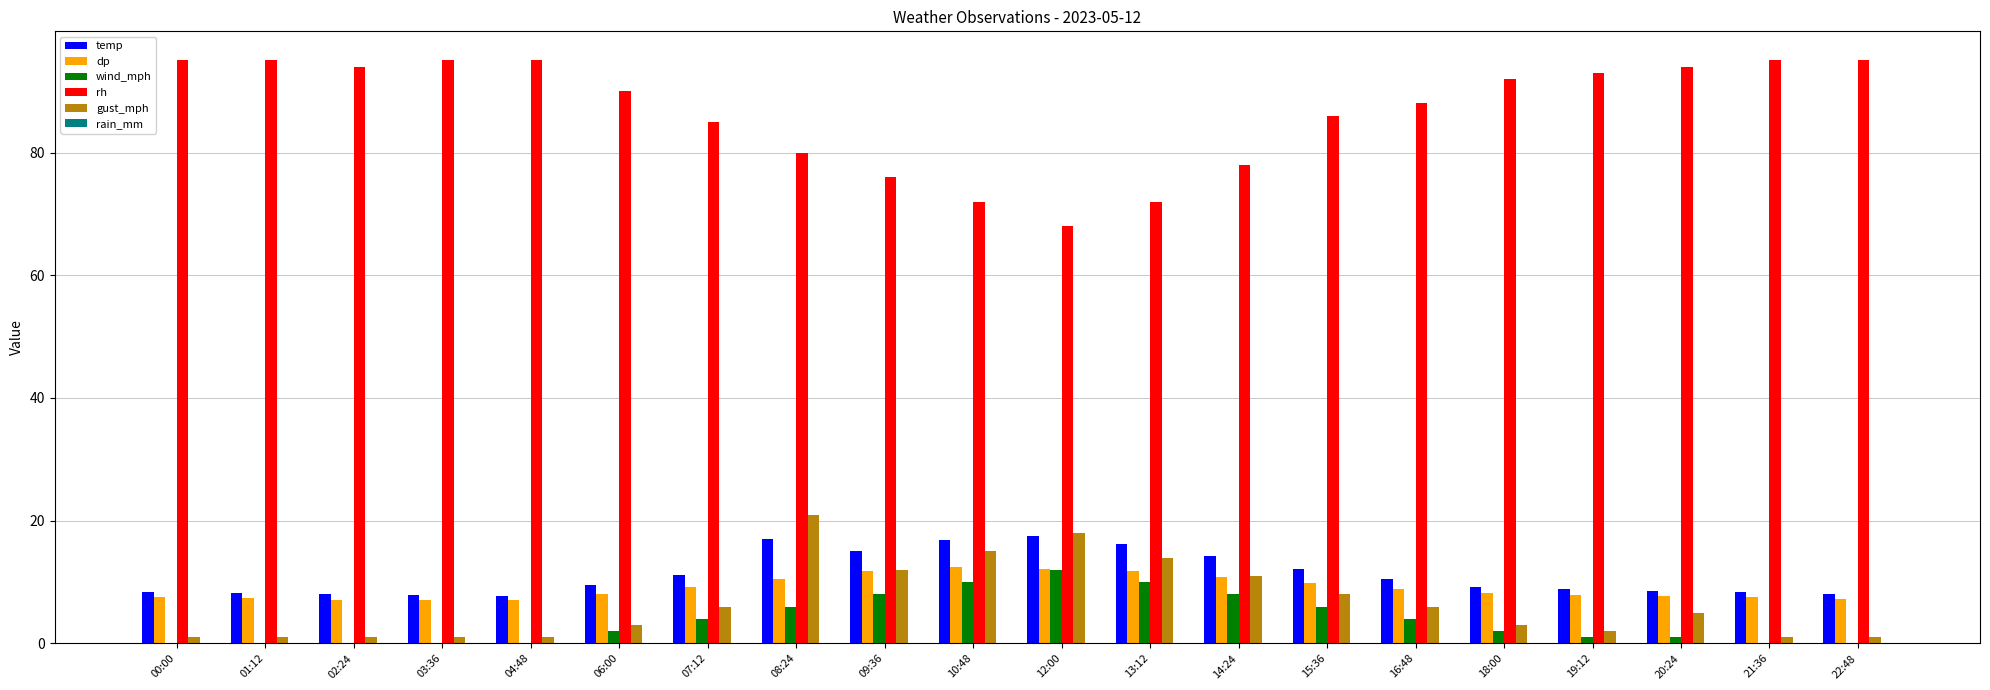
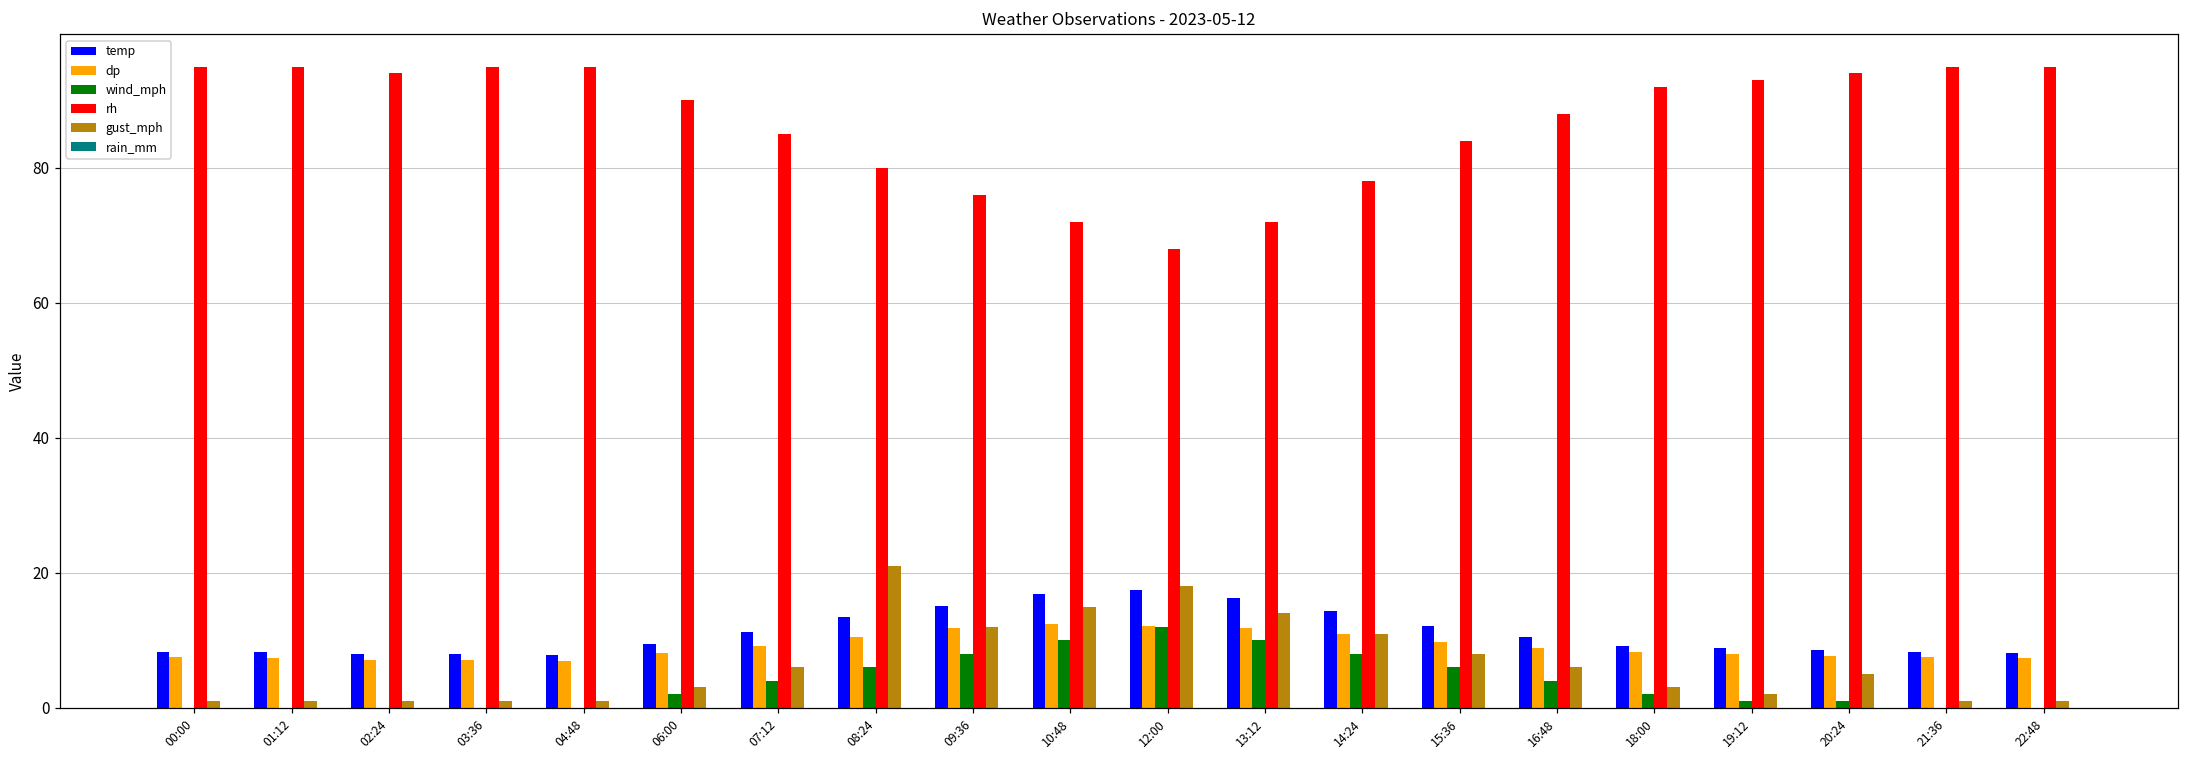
temp, 08:24: 17 -> 13
rh, 15:36: 86 -> 84
